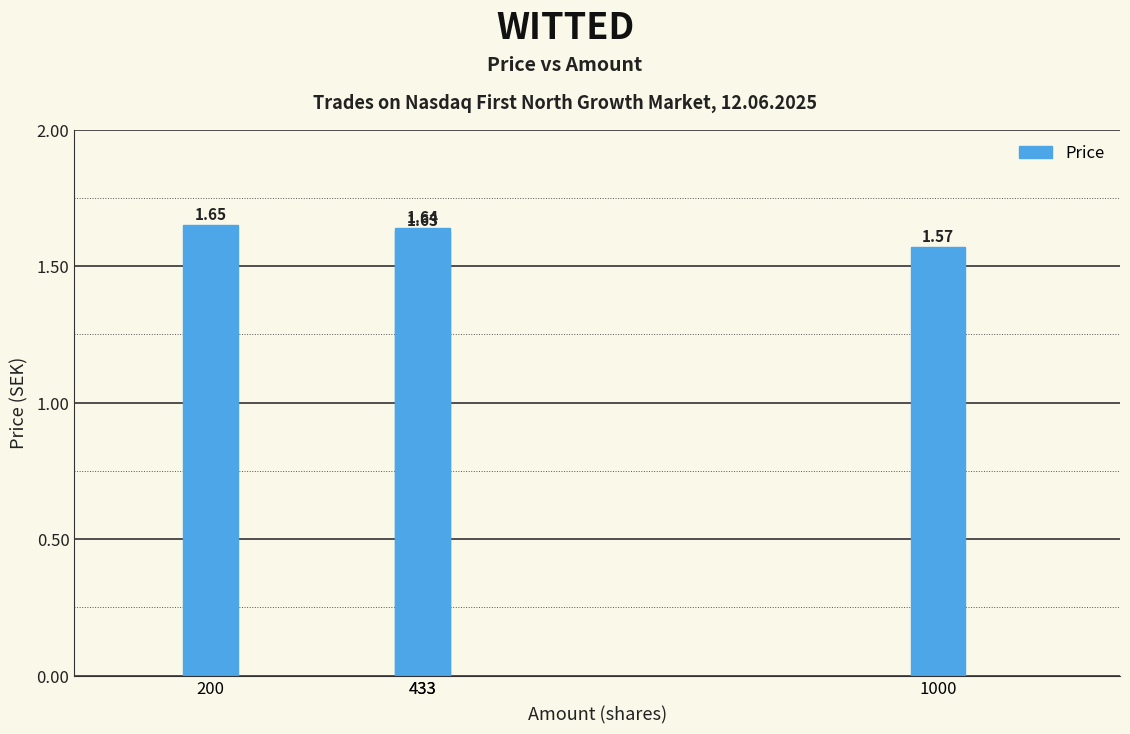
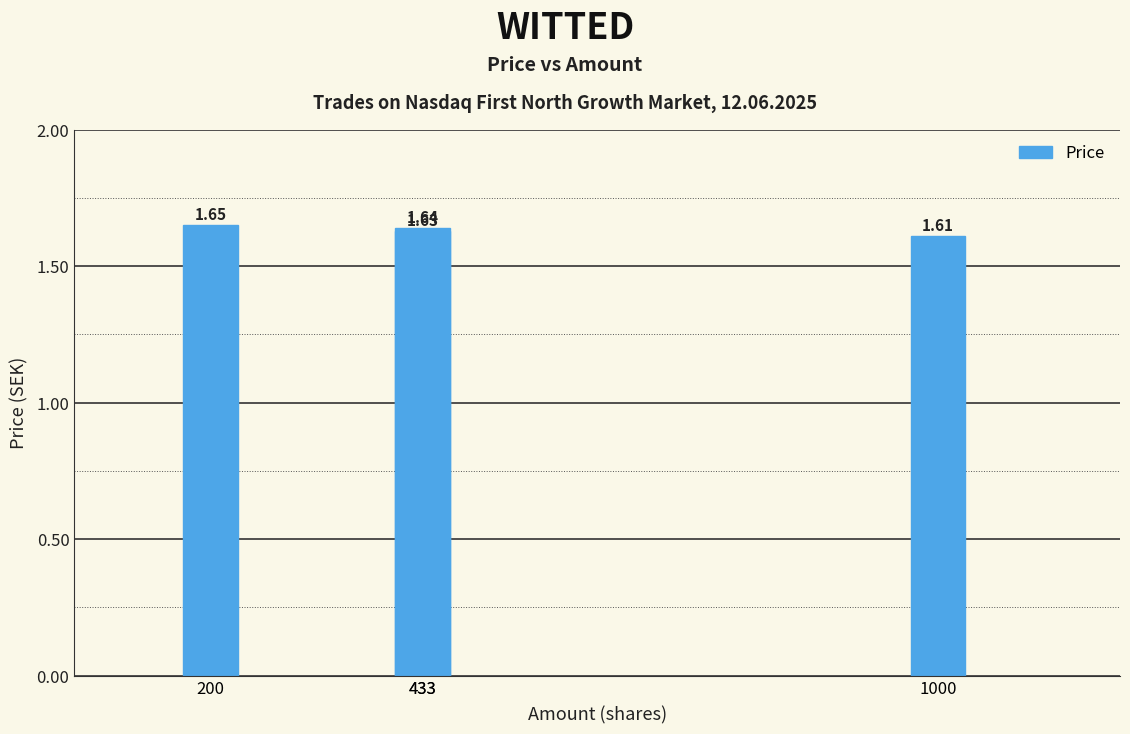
1000: 1.57 -> 1.61
